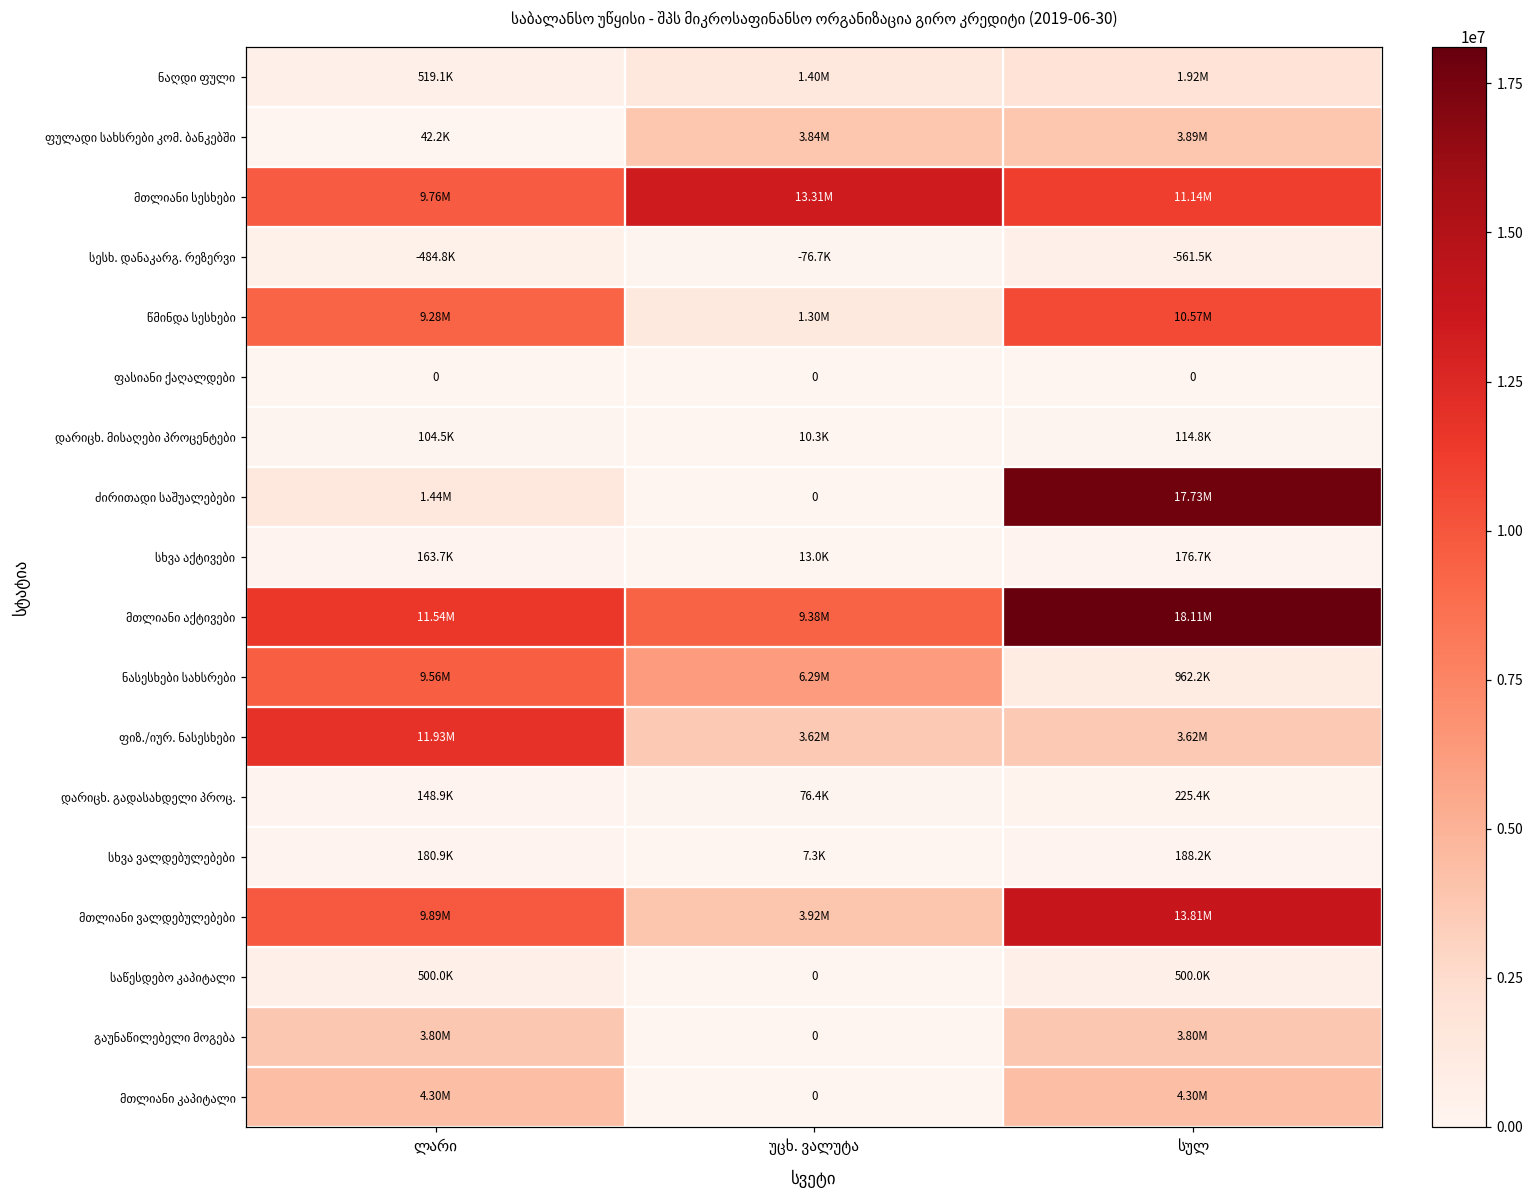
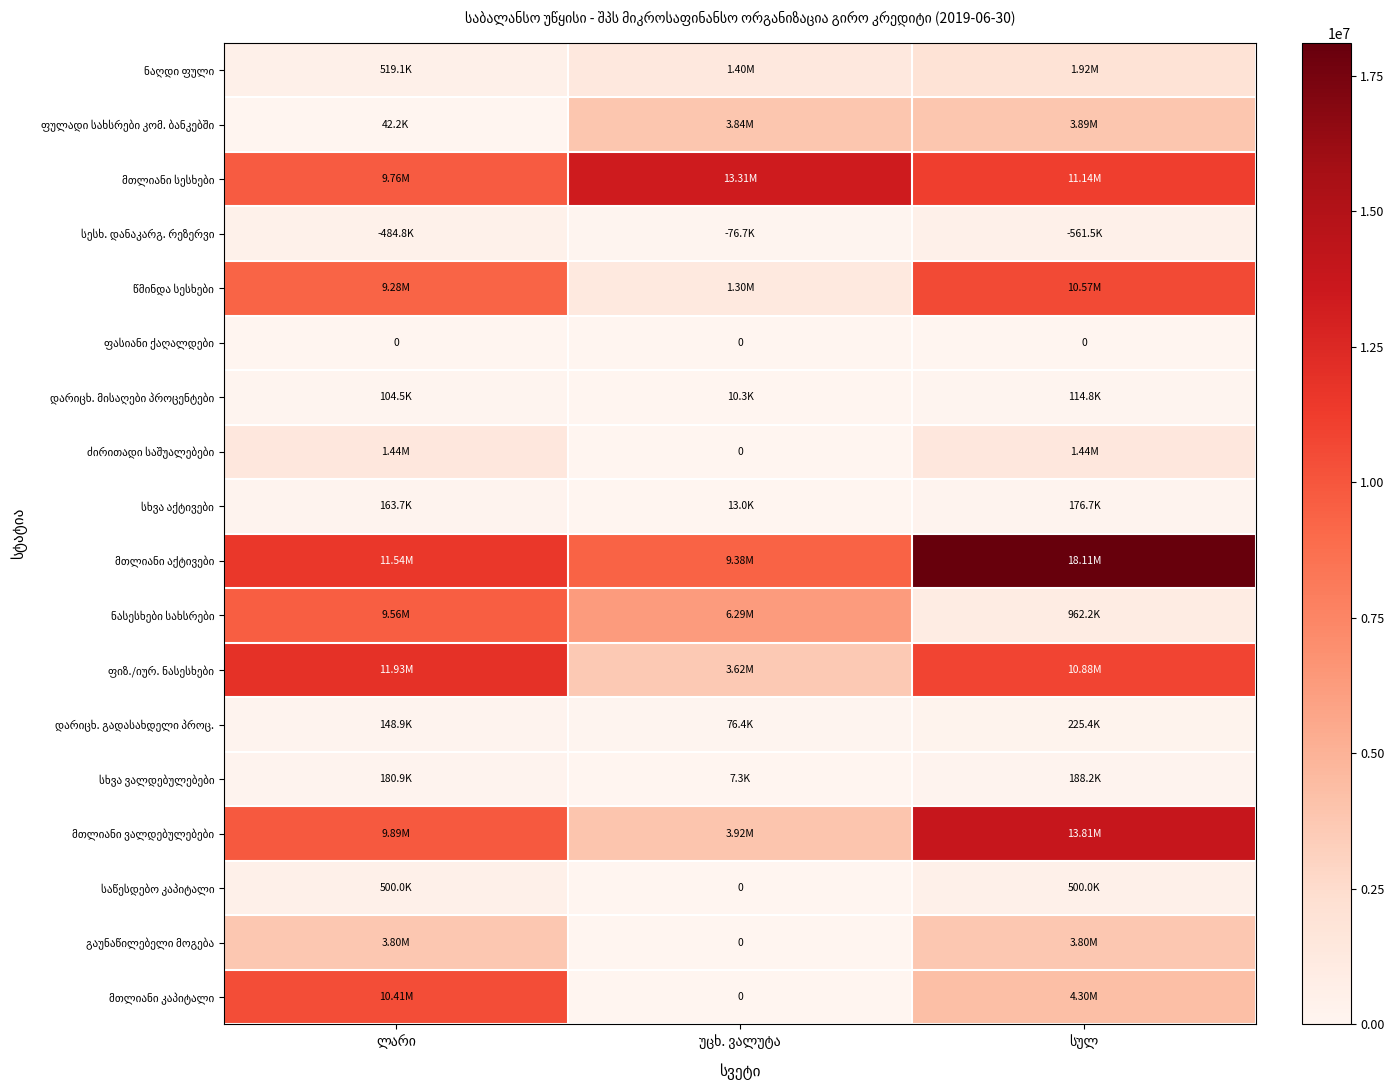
ძირითადი საშუალებები, სულ: 17.73M -> 1.44M
ფიზ./იურ. ნასესხები, სულ: 3.62M -> 10.88M
მთლიანი კაპიტალი, ლარი: 4.30M -> 10.41M
